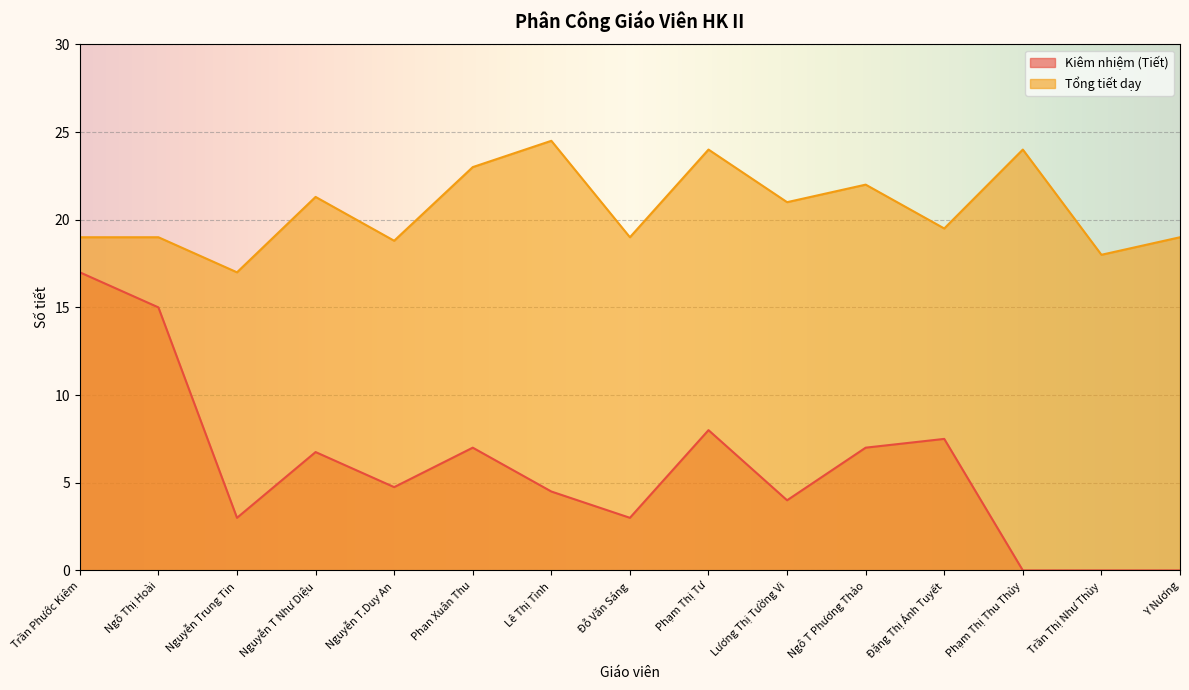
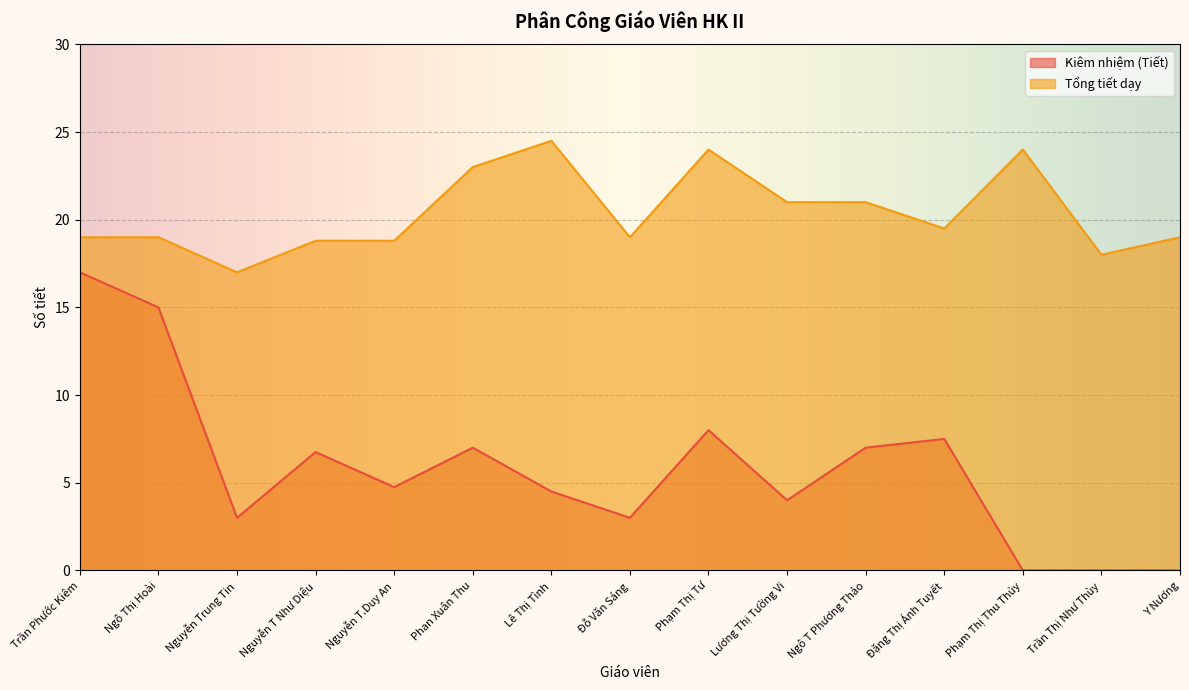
Tổng tiết dạy, Nguyễn T Như Diệu: 21.3 -> 18.8
Tổng tiết dạy, Ngô T Phương Thảo: 22 -> 21
